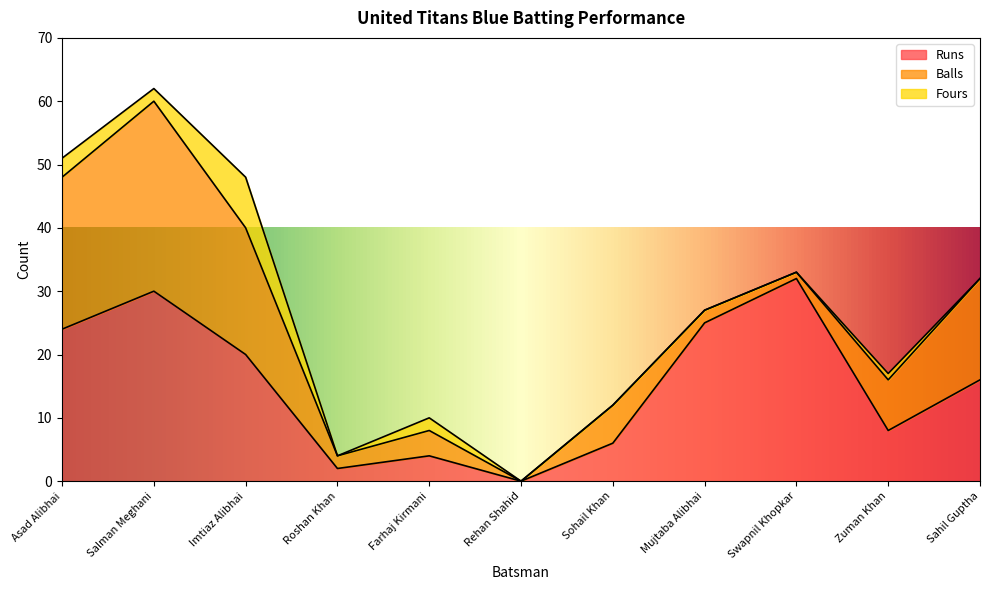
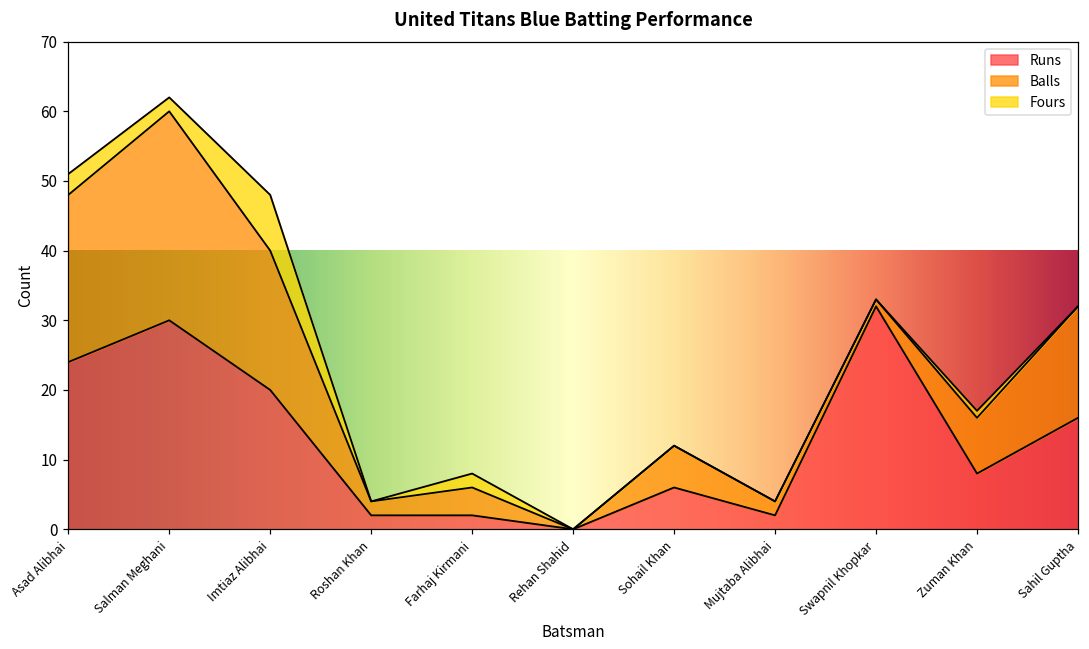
Runs, Farhaj Kirmani: 4 -> 2
Runs, Mujtaba Alibhai: 25 -> 2
